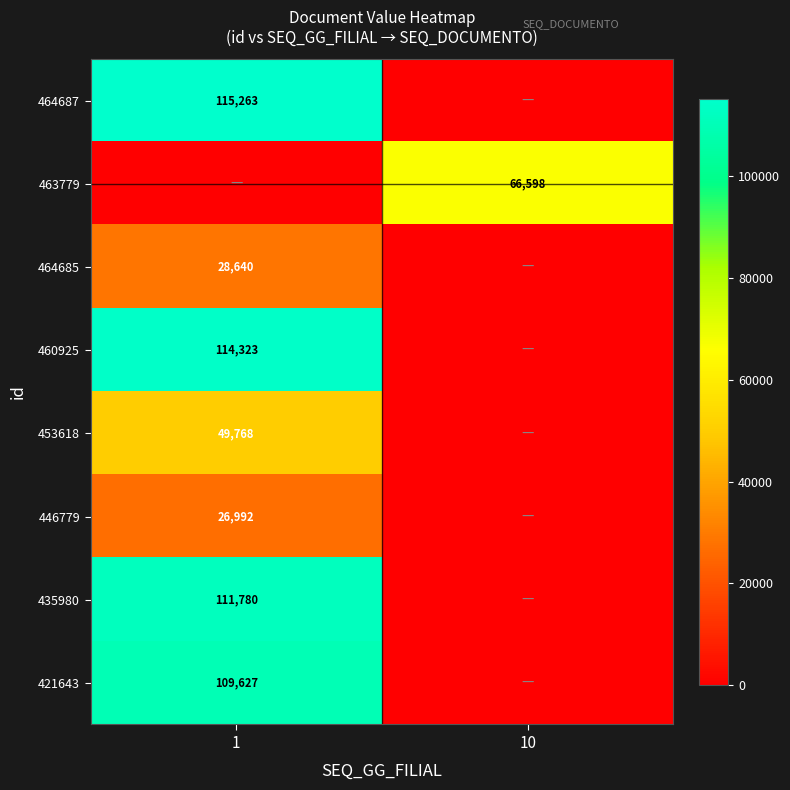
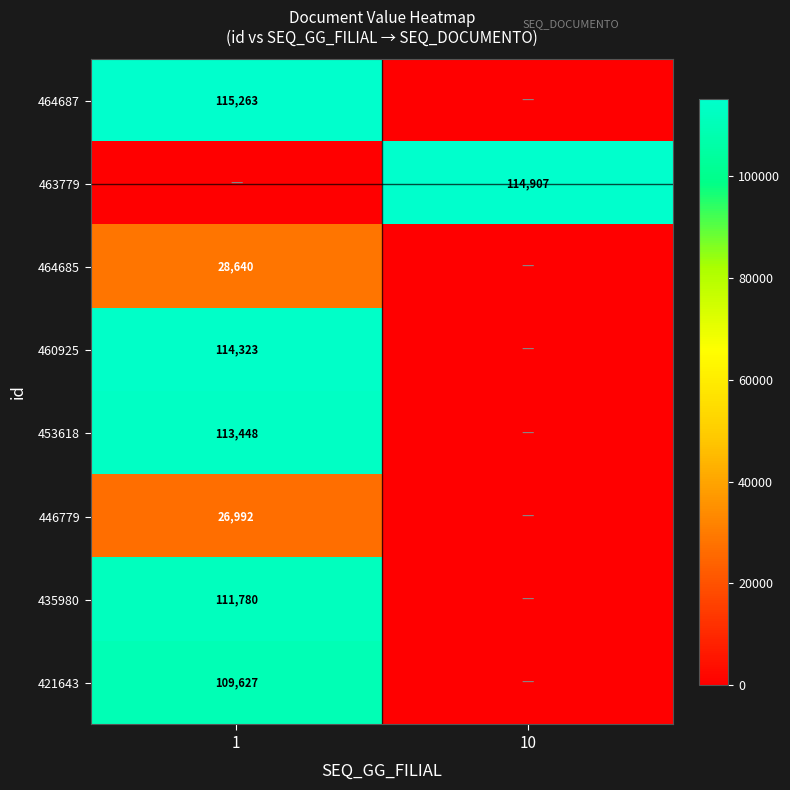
463779, 10: 66,598 -> 114,907
453618, 1: 49,768 -> 113,448
